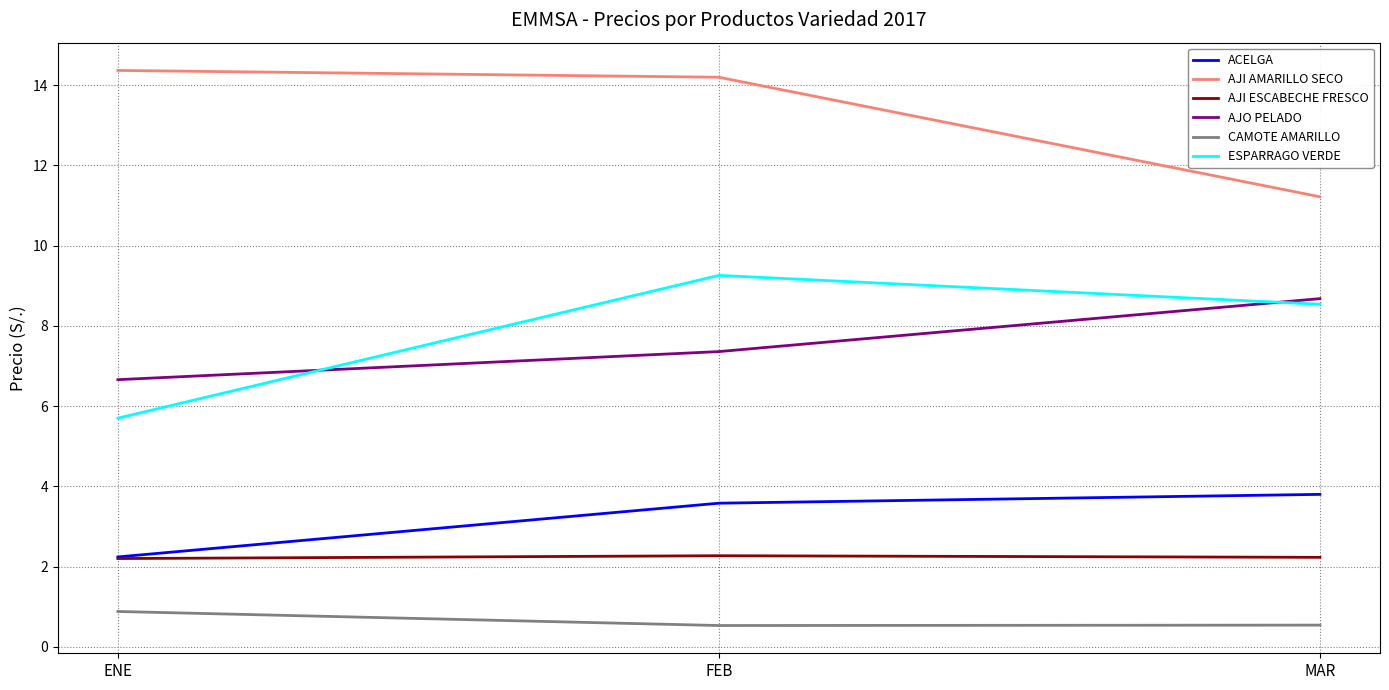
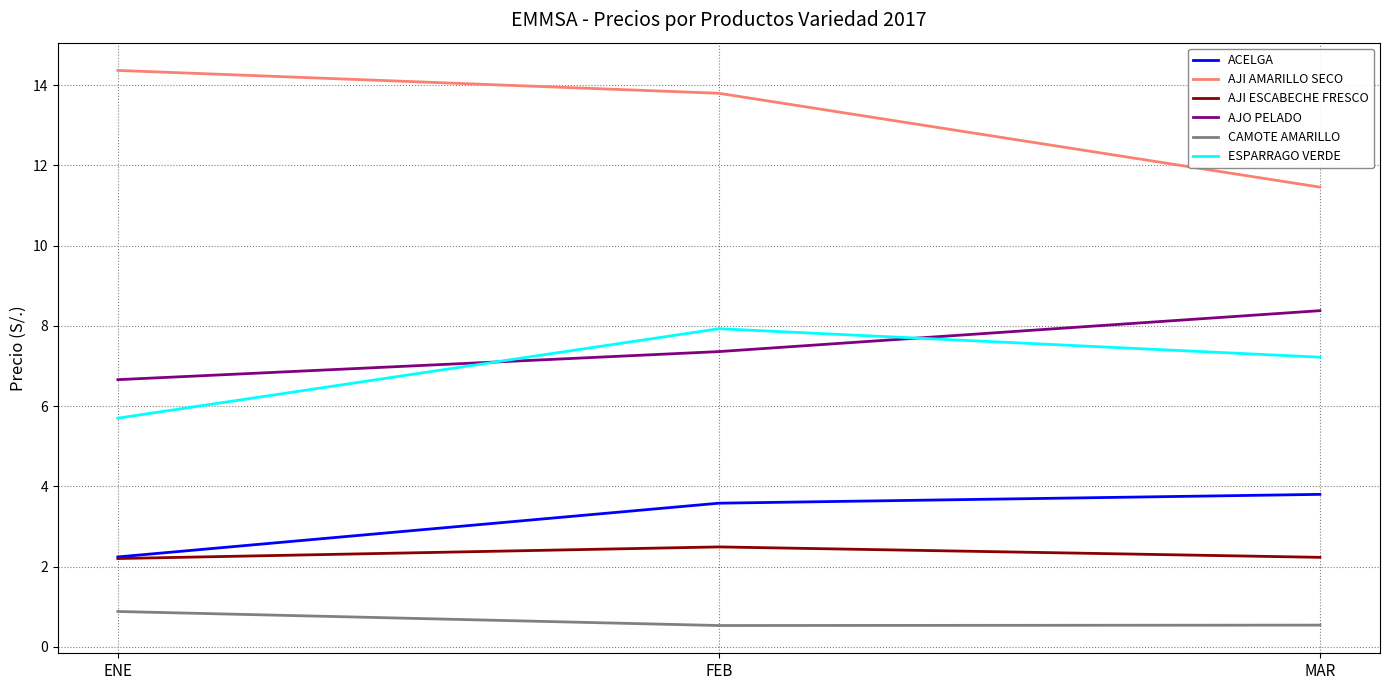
AJI AMARILLO SECO, FEB: 14.2 -> 13.8
AJI ESCABECHE FRESCO, FEB: 2.3 -> 2.5
ESPARRAGO VERDE, FEB: 9.3 -> 7.9
AJI AMARILLO SECO, MAR: 11.2 -> 11.5
AJO PELADO, MAR: 8.7 -> 8.4
ESPARRAGO VERDE, MAR: 8.5 -> 7.2
